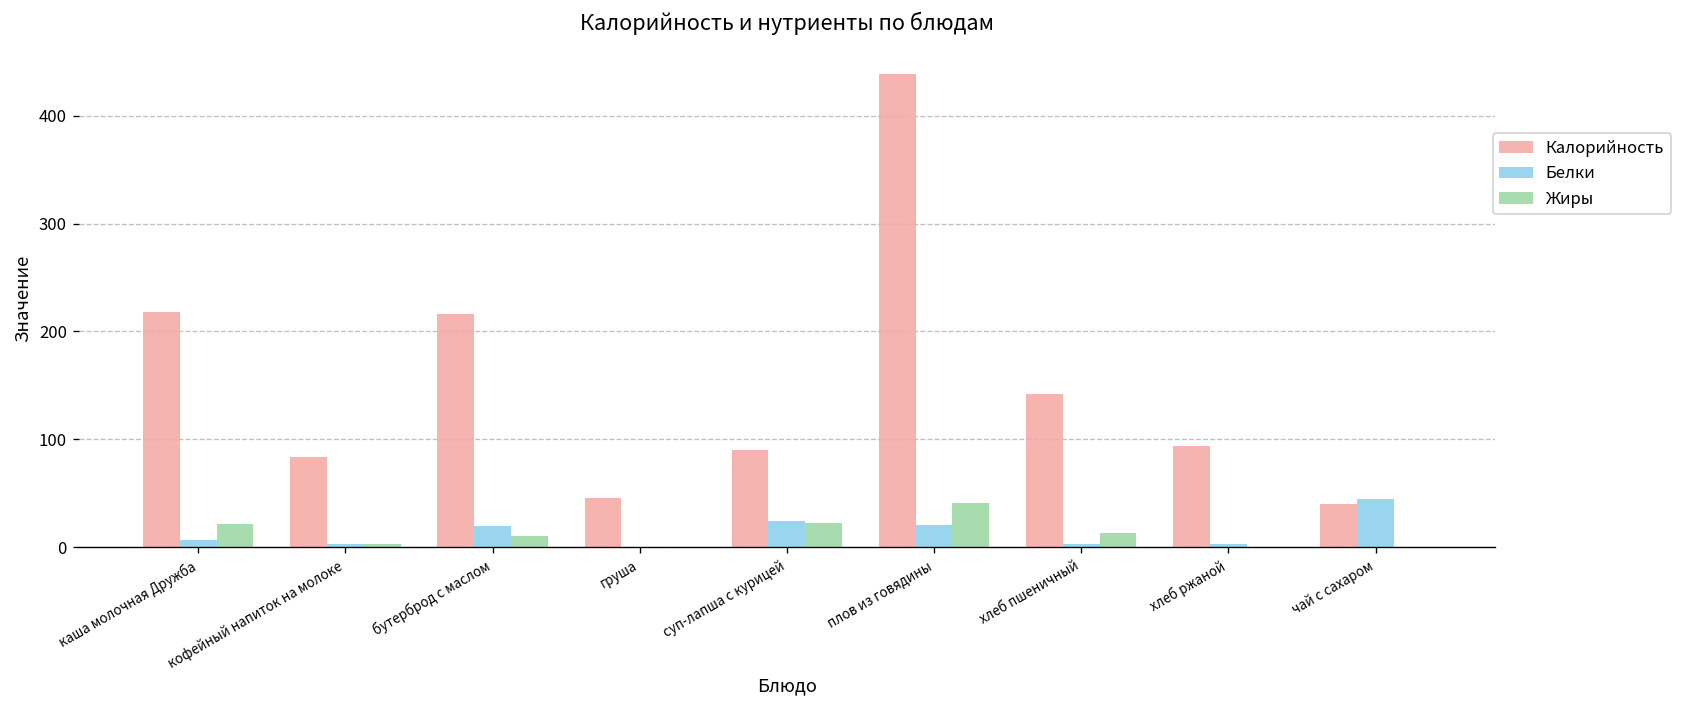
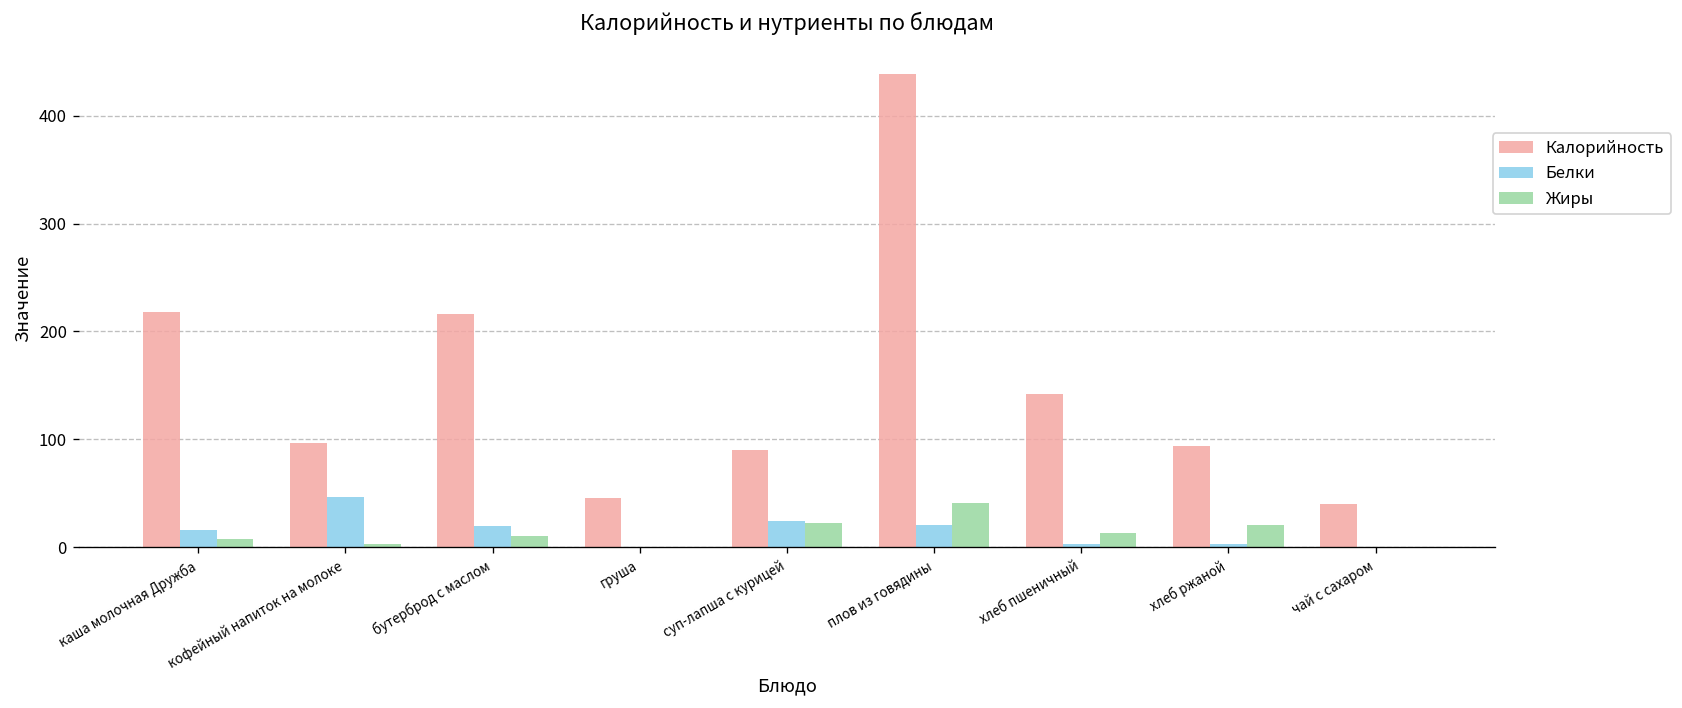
Белки, каша молочная Дружба: 10 -> 20
Жиры, каша молочная Дружба: 20 -> 10
Калорийность, кофейный напиток на молоке: 80 -> 100
Белки, кофейный напиток на молоке: 0 -> 50
Жиры, хлеб ржаной: 0 -> 20
Белки, чай с сахаром: 40 -> 0
